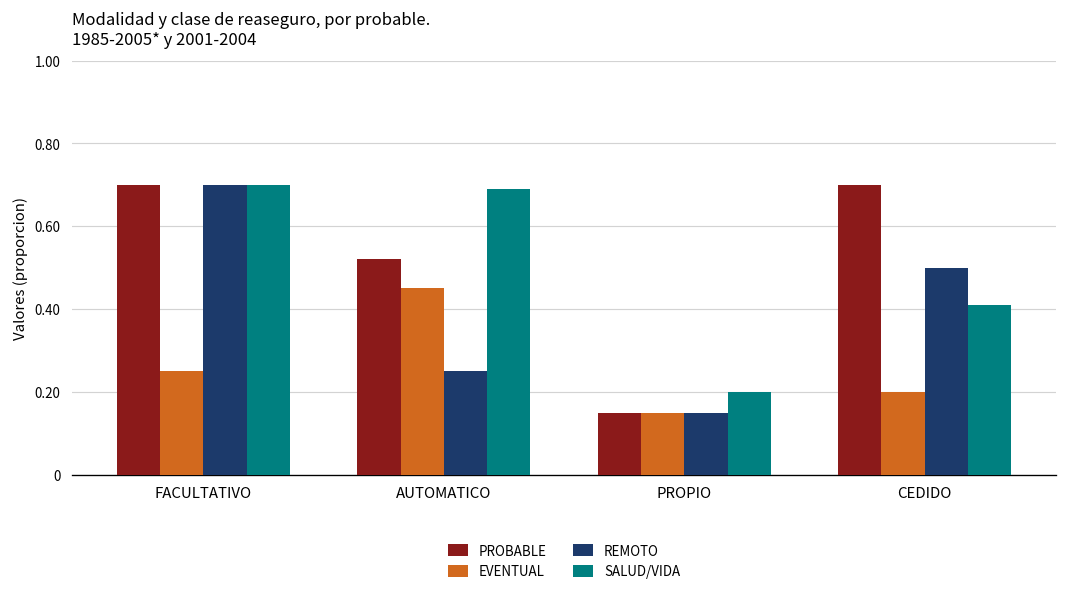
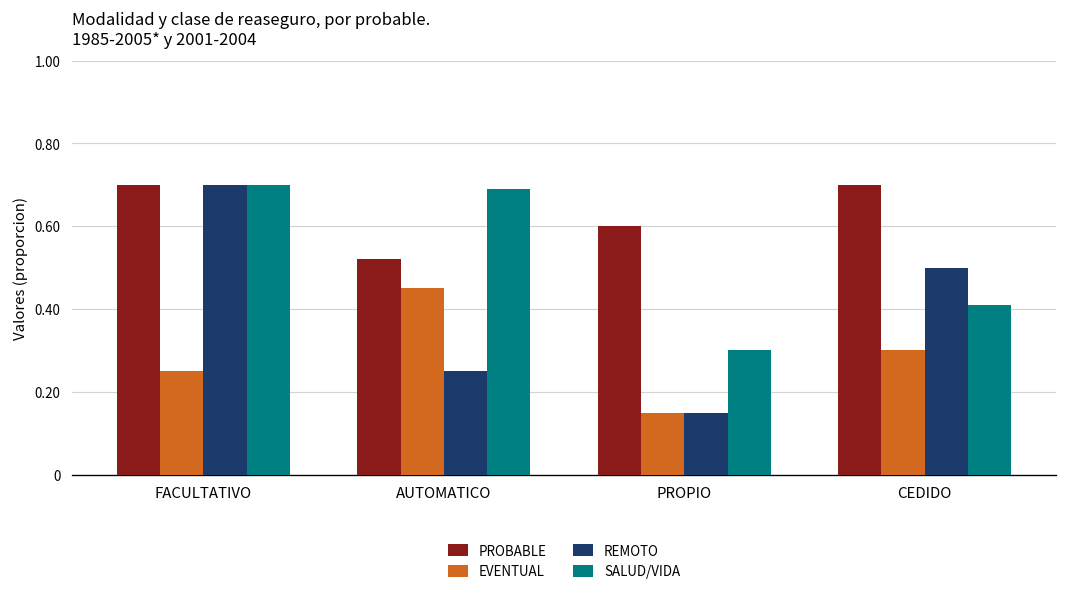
PROBABLE, PROPIO: 0.15 -> 0.60
SALUD/VIDA, PROPIO: 0.2 -> 0.3
EVENTUAL, CEDIDO: 0.2 -> 0.3
